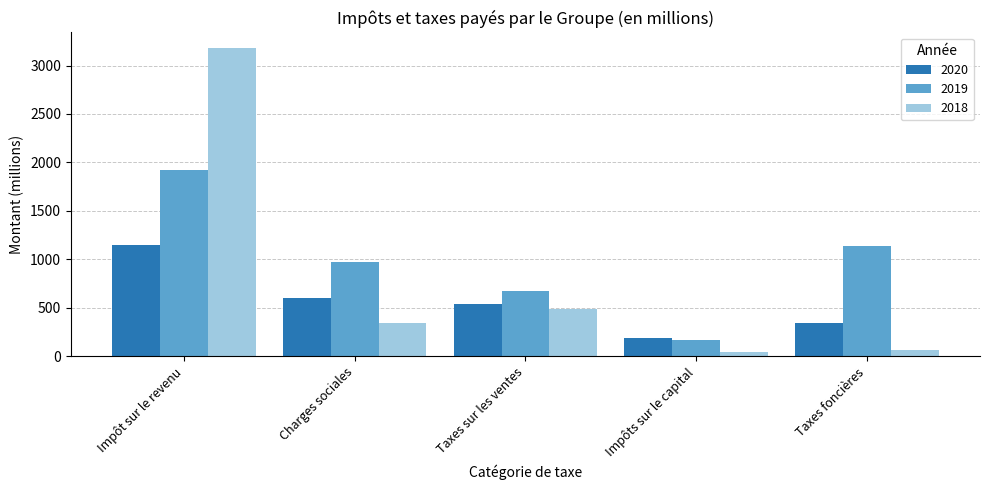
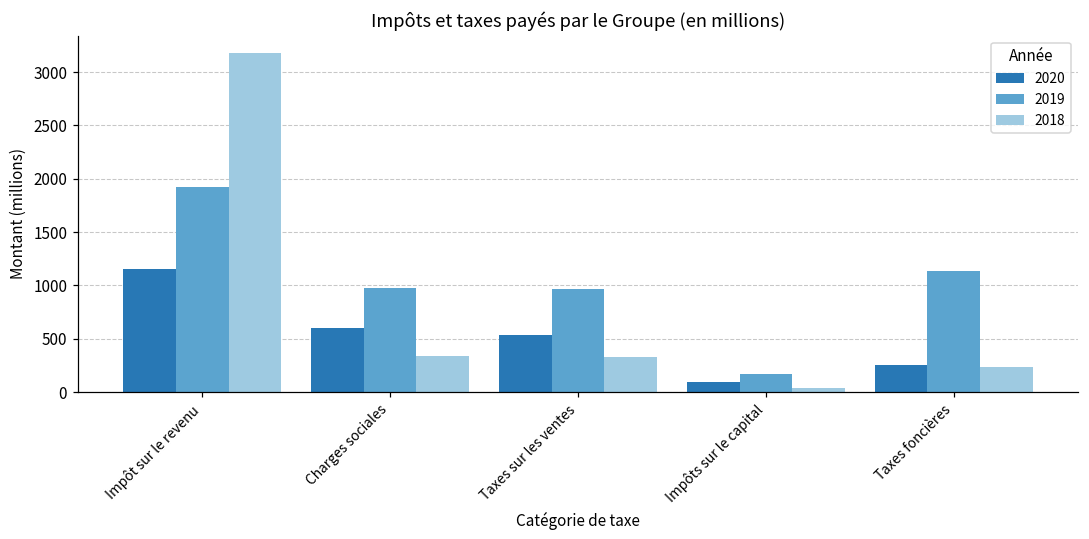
2019, Taxes sur les ventes: 700 -> 1000
2018, Taxes sur les ventes: 500 -> 300
2020, Impôts sur le capital: 200 -> 100
2020, Taxes foncières: 350 -> 260
2018, Taxes foncières: 100 -> 200
